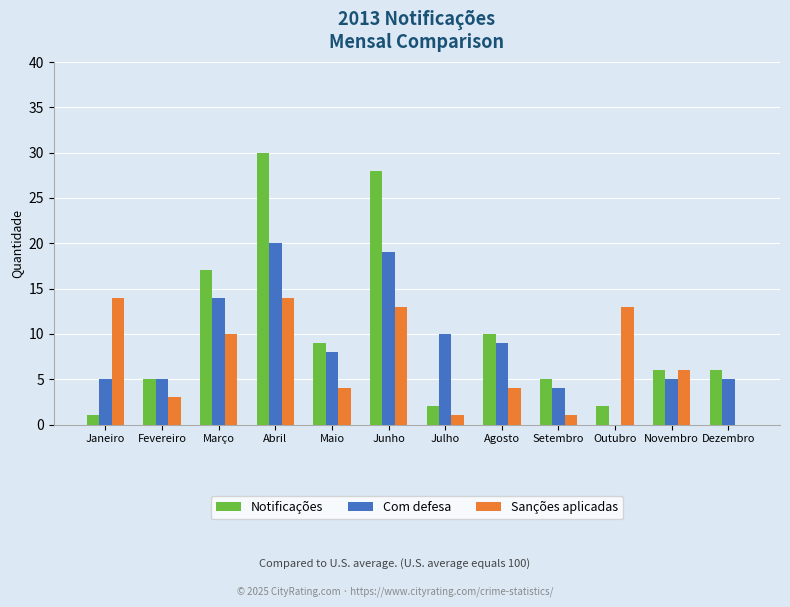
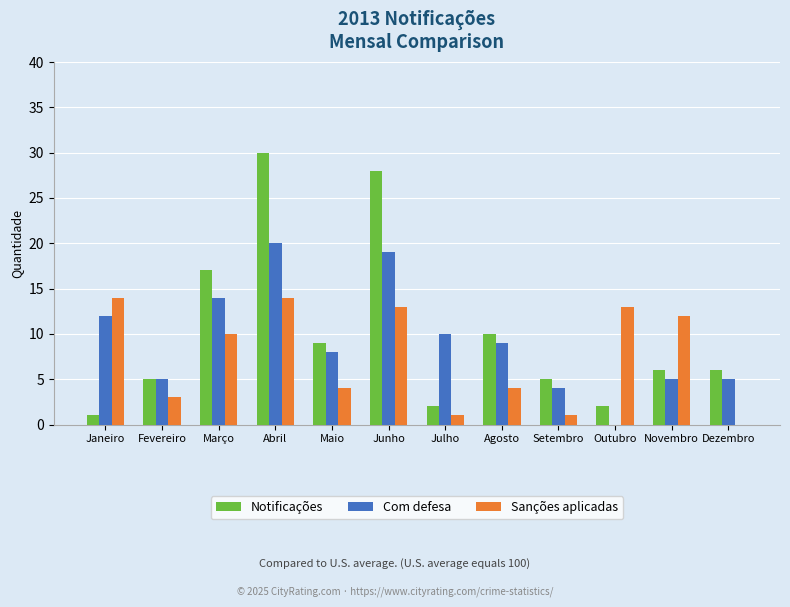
Com defesa, Janeiro: 5 -> 12
Sanções aplicadas, Novembro: 6 -> 12
